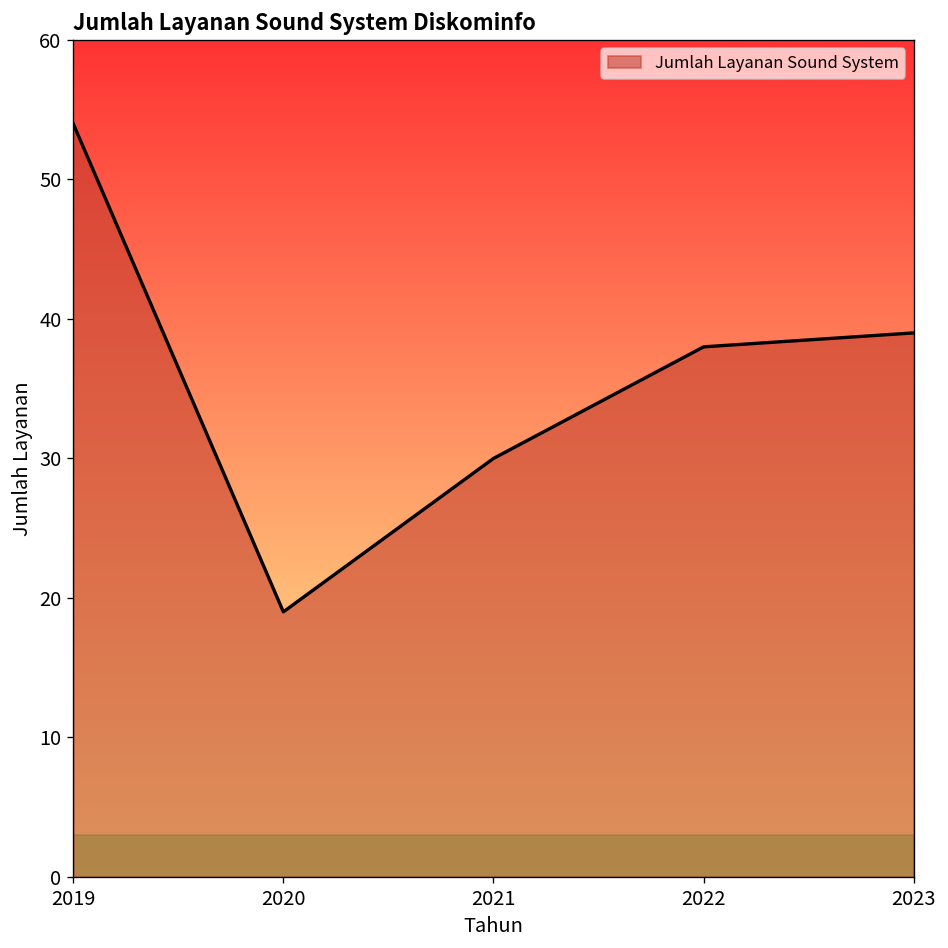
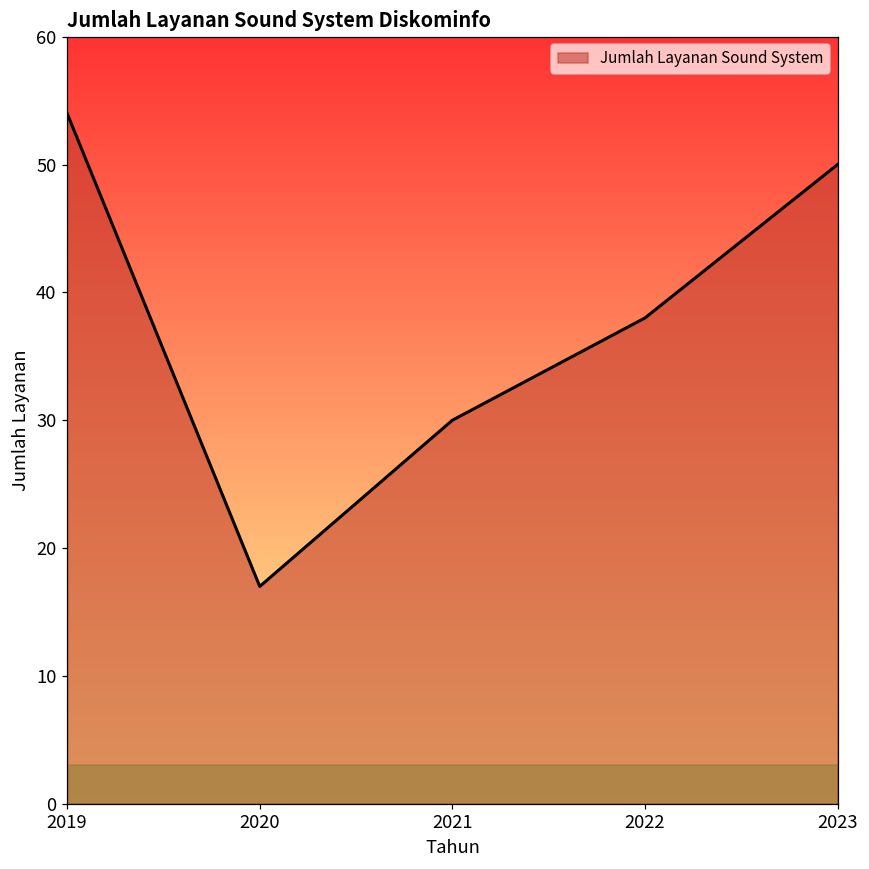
Jumlah Layanan Sound System, 2020: 19 -> 17
Jumlah Layanan Sound System, 2023: 39 -> 50
